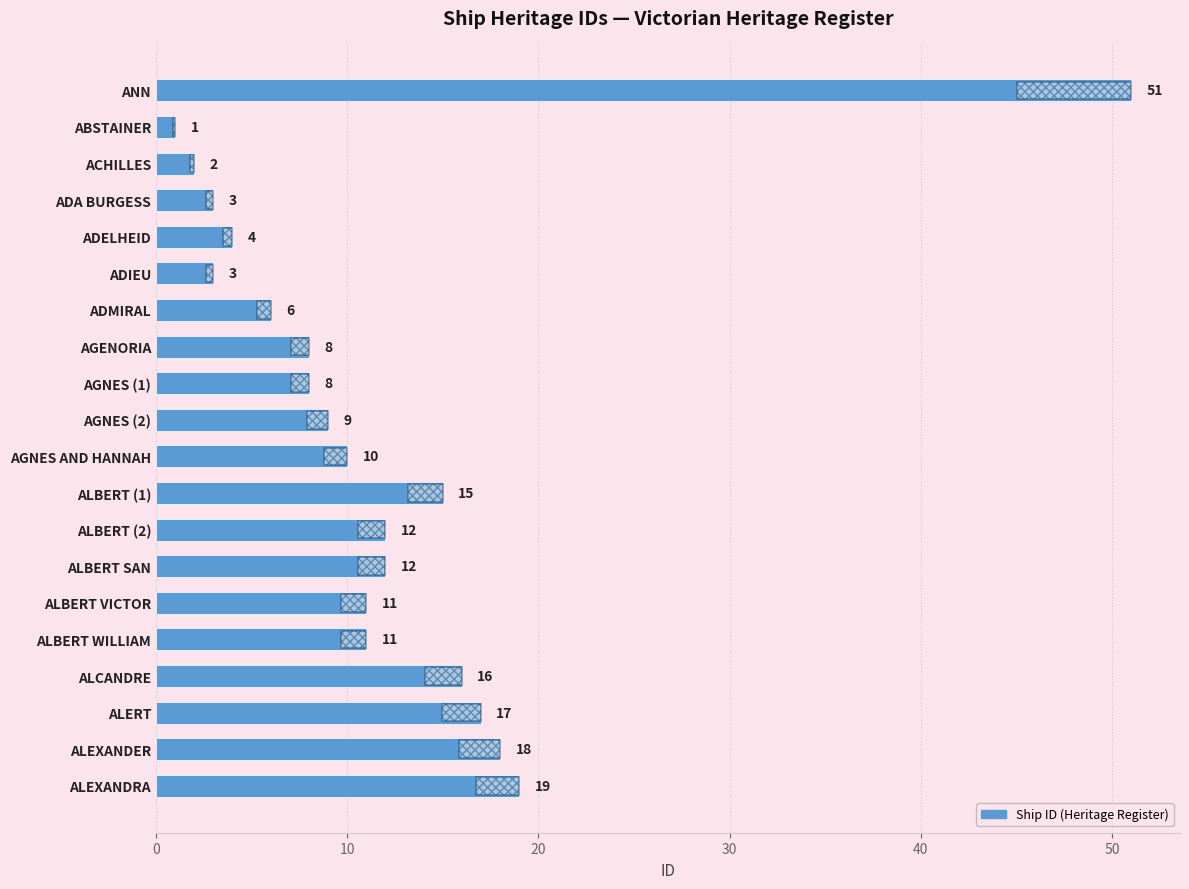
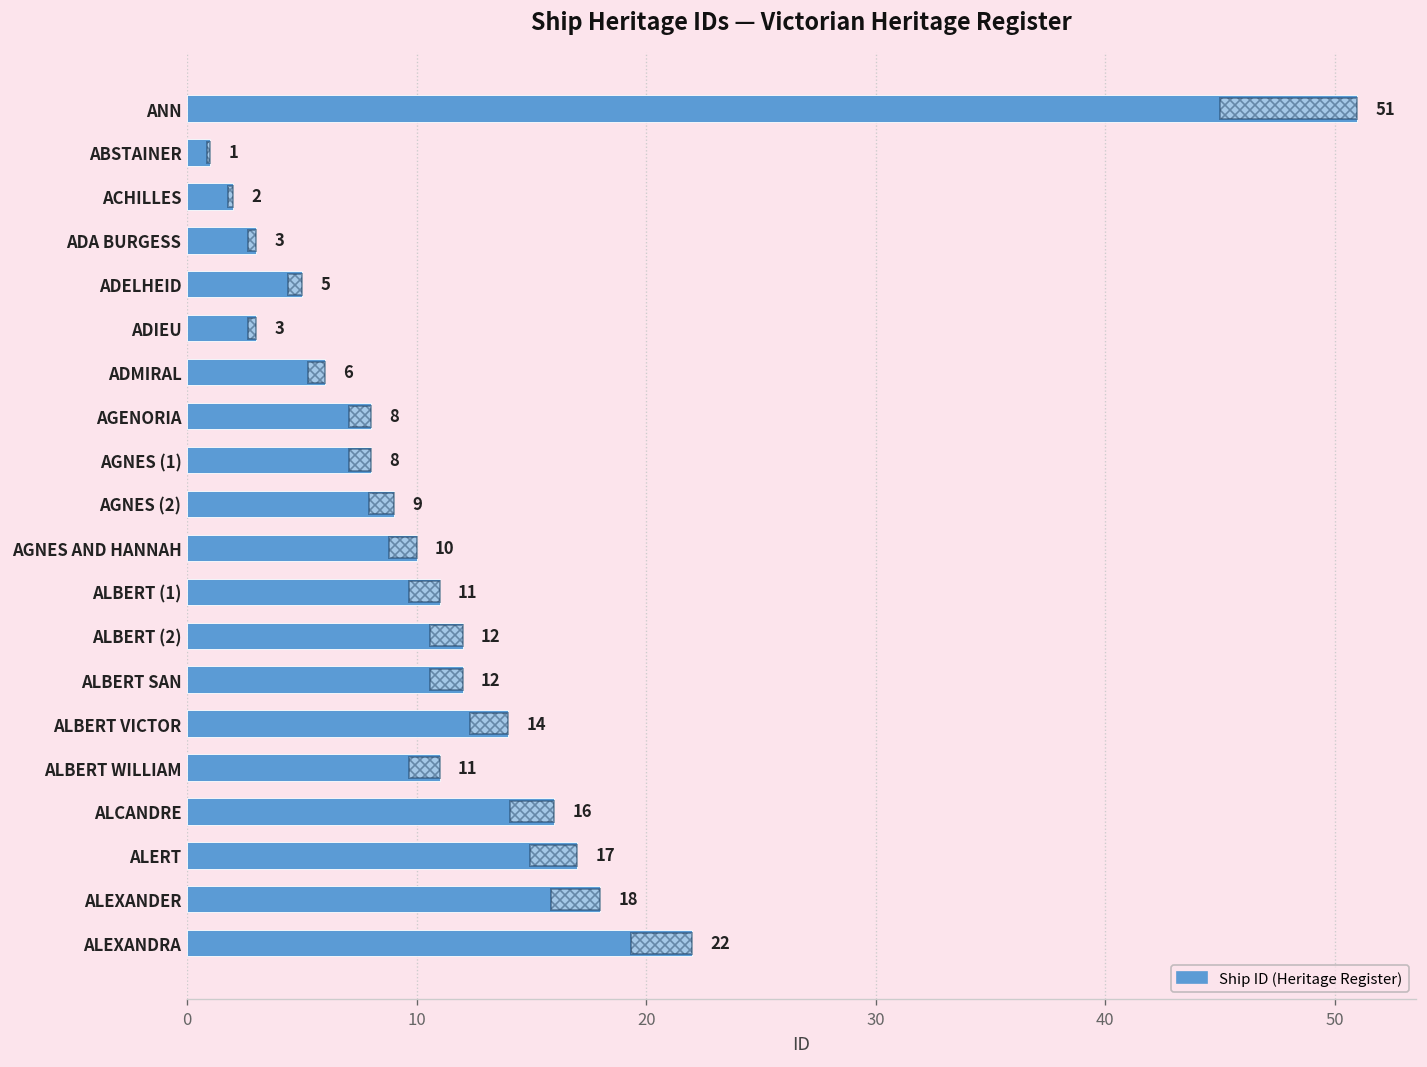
ADELHEID: 4 -> 5
ALBERT (1): 15 -> 11
ALBERT VICTOR: 11 -> 14
ALEXANDRA: 19 -> 22
